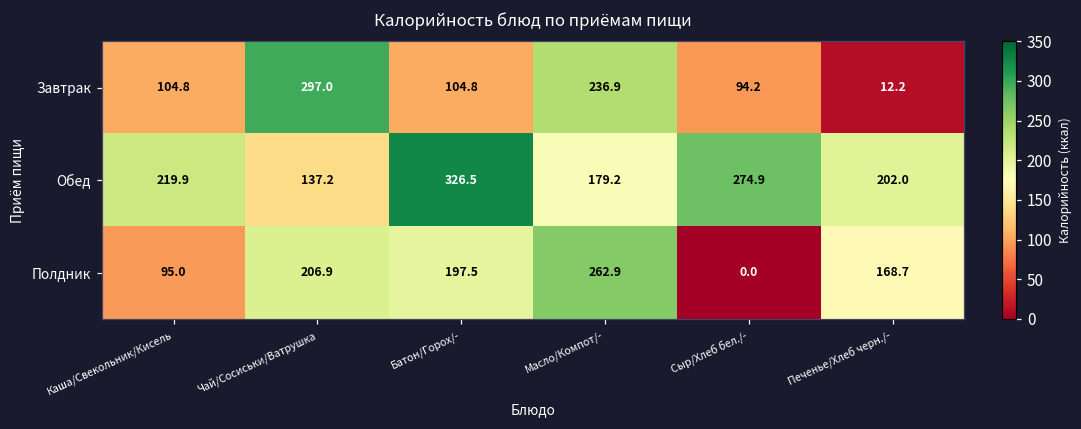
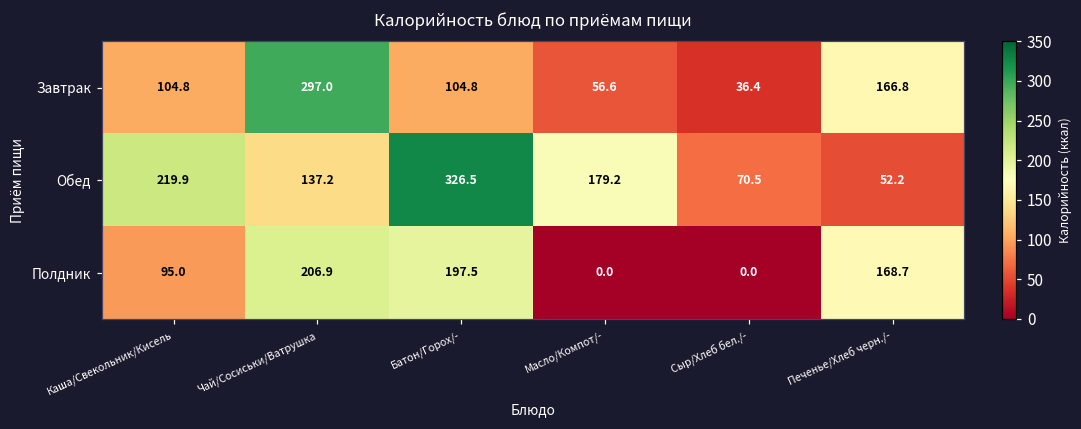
Завтрак, Масло/Компот/-: 236.9 -> 56.6
Завтрак, Сыр/Хлеб бел./-: 94.2 -> 36.4
Завтрак, Печенье/Хлеб черн./-: 12.2 -> 166.8
Обед, Сыр/Хлеб бел./-: 274.9 -> 70.5
Обед, Печенье/Хлеб черн./-: 202.0 -> 52.2
Полдник, Масло/Компот/-: 262.9 -> 0.0
